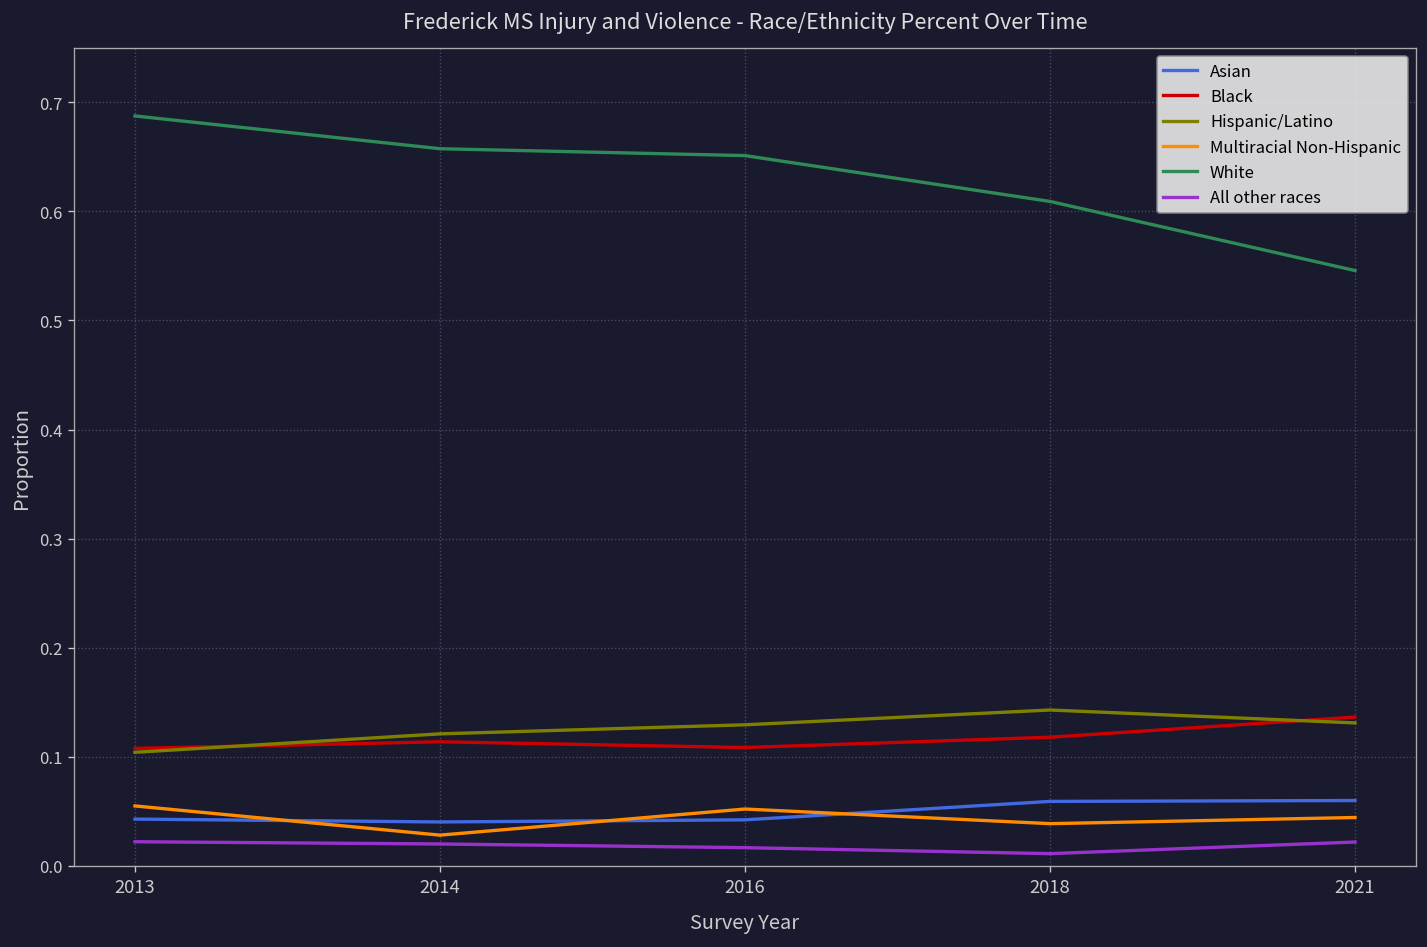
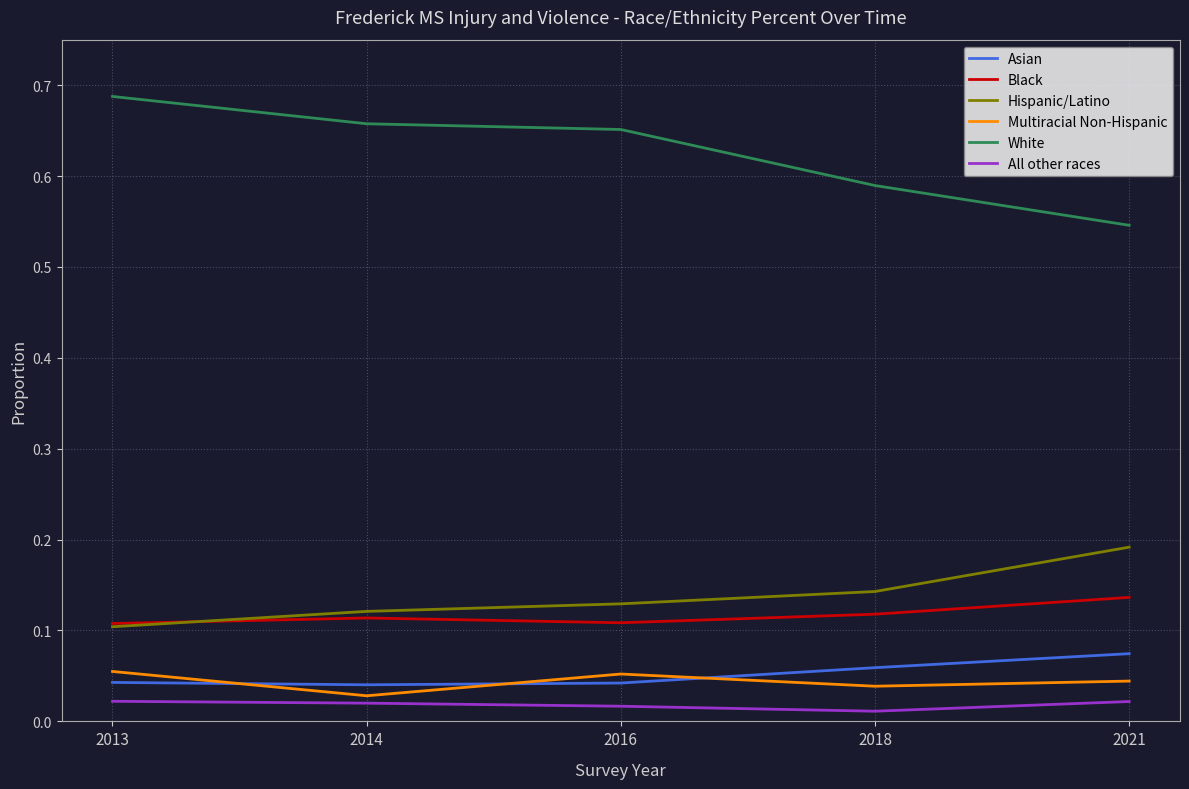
White, 2018: 0.61 -> 0.59
Asian, 2021: 0.06 -> 0.07
Hispanic/Latino, 2021: 0.13 -> 0.19
